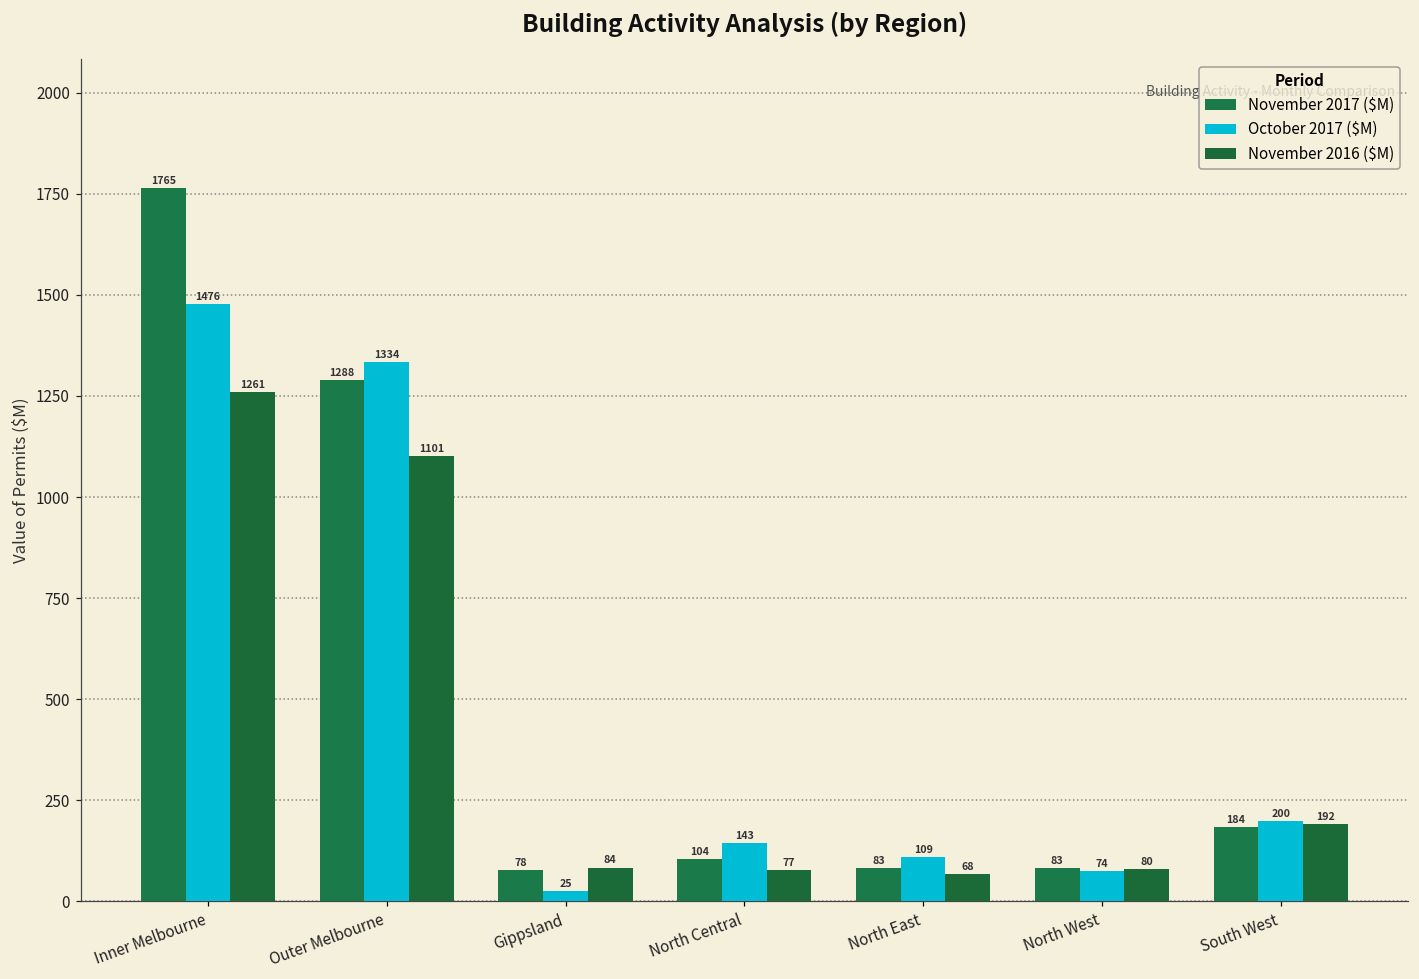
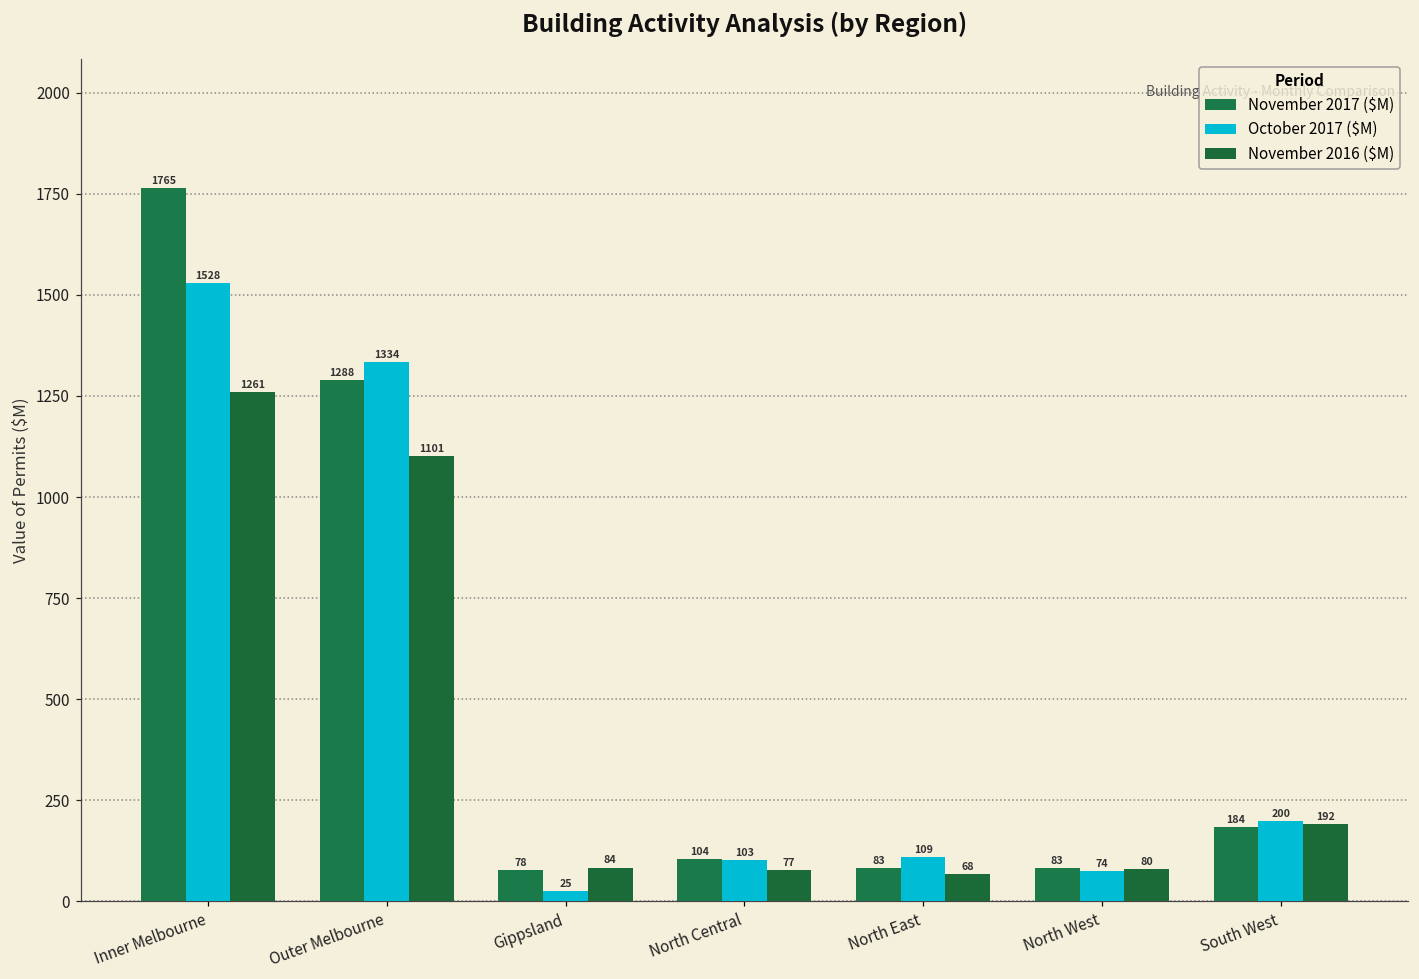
October 2017 ($M), Inner Melbourne: 1476 -> 1528
October 2017 ($M), North Central: 143 -> 103
